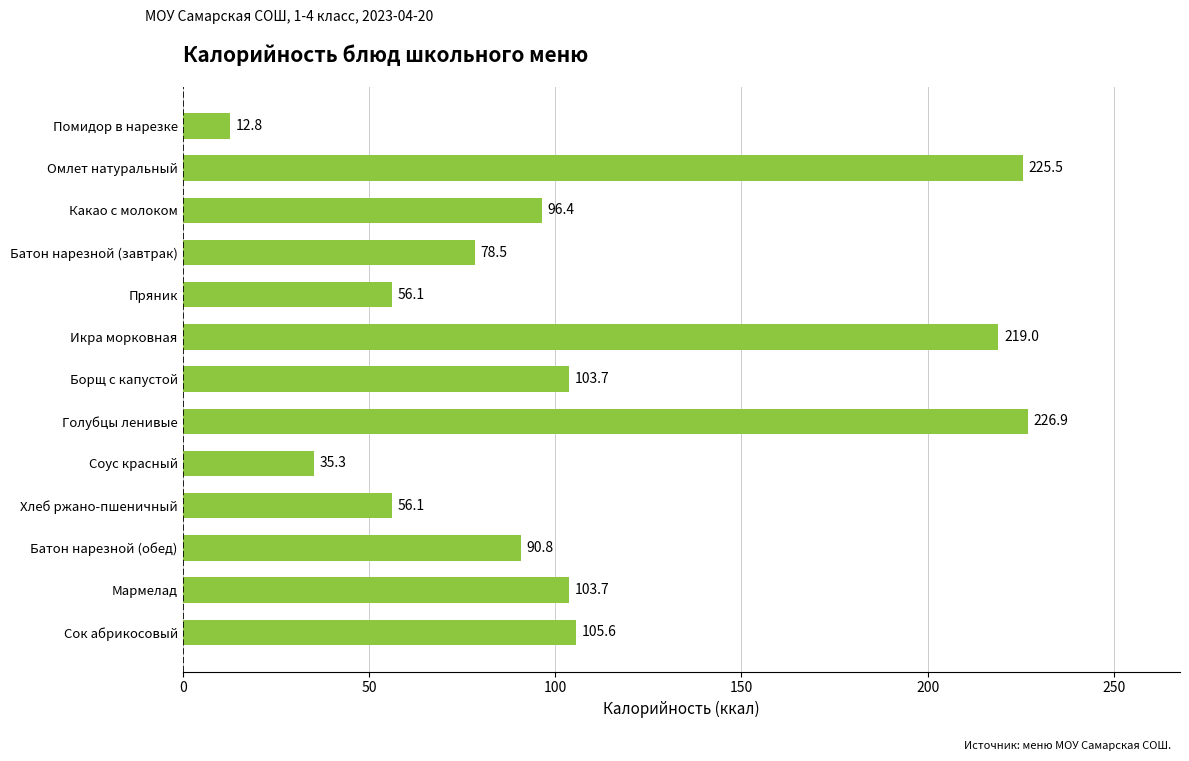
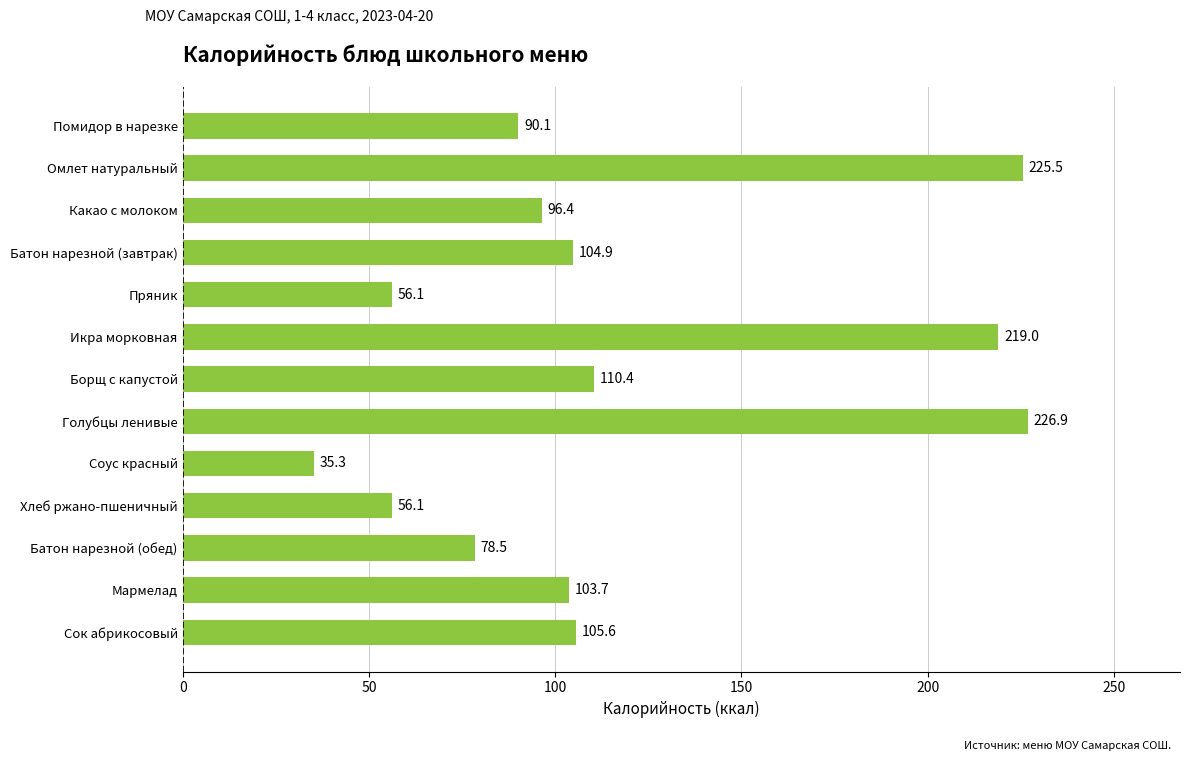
Помидор в нарезке: 12.8 -> 90.1
Батон нарезной (завтрак): 78.5 -> 104.9
Борщ с капустой: 103.7 -> 110.4
Батон нарезной (обед): 90.8 -> 78.5
